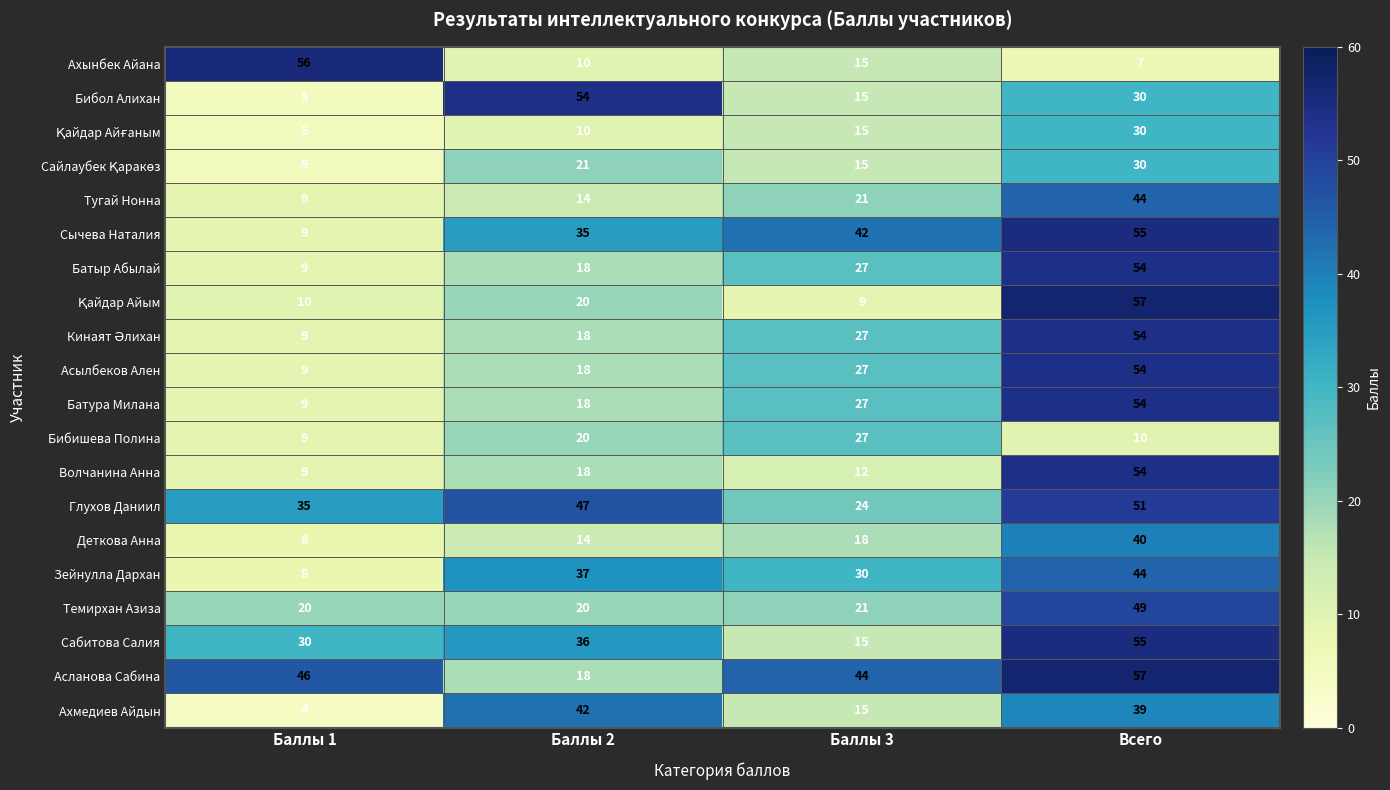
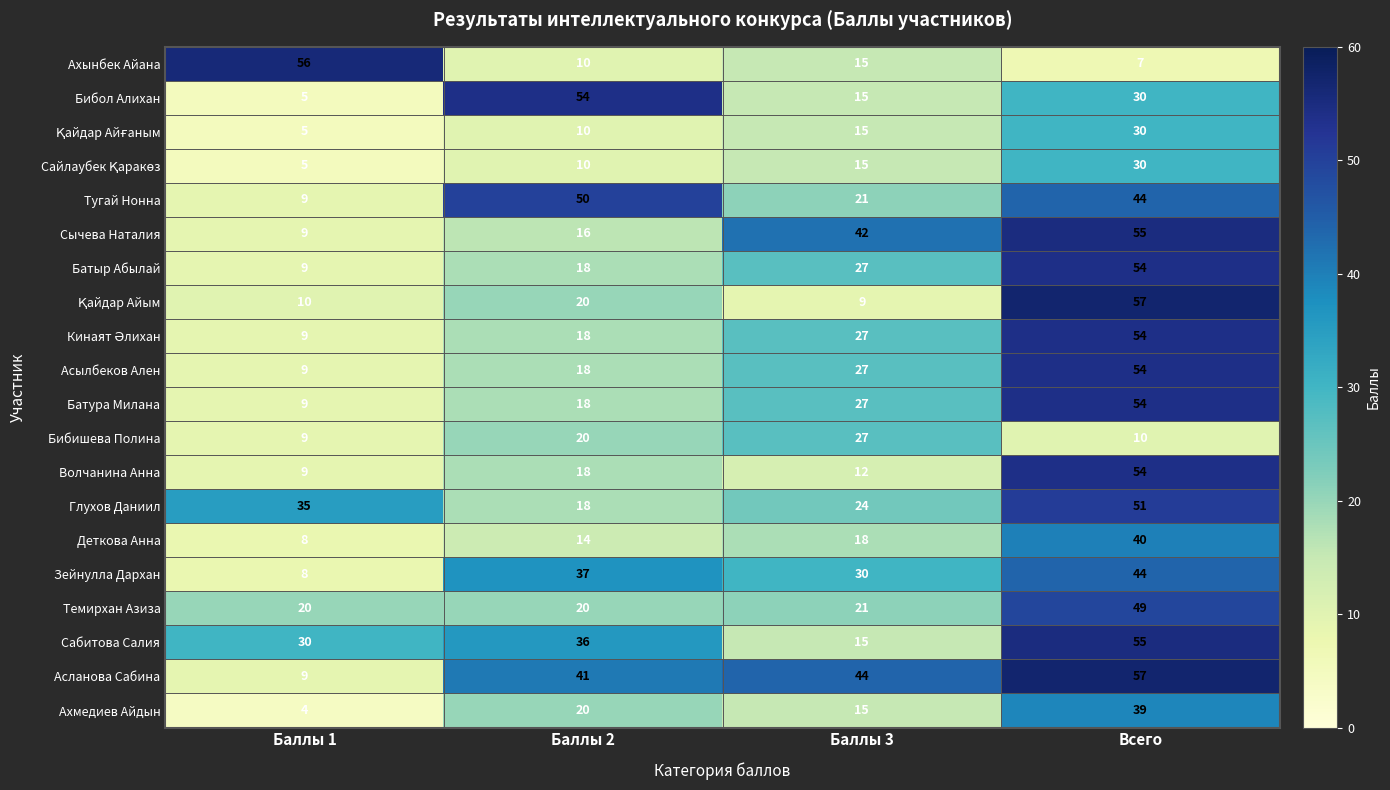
Сайлаубек Қаракөз, Баллы 2: 21 -> 10
Тугай Нонна, Баллы 2: 14 -> 50
Сычева Наталия, Баллы 2: 35 -> 16
Глухов Даниил, Баллы 2: 47 -> 18
Асланова Сабина, Баллы 1: 46 -> 9
Асланова Сабина, Баллы 2: 18 -> 41
Ахмедиев Айдын, Баллы 2: 42 -> 20
